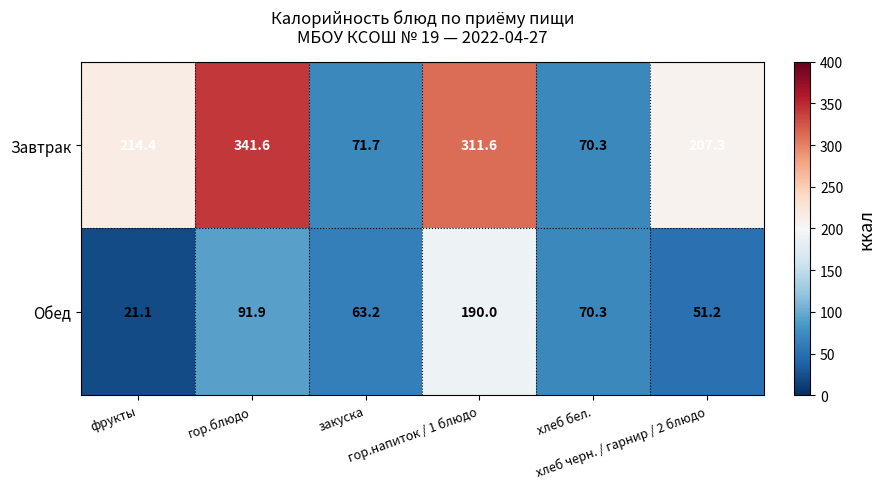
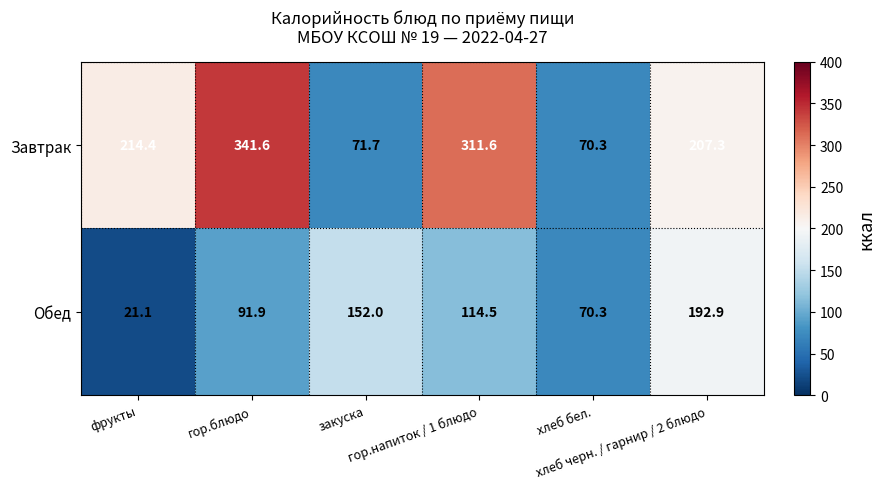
Обед, закуска: 63.2 -> 152.0
Обед, гор.напиток / 1 блюдо: 190.0 -> 114.5
Обед, хлеб черн. / гарнир / 2 блюдо: 51.2 -> 192.9
